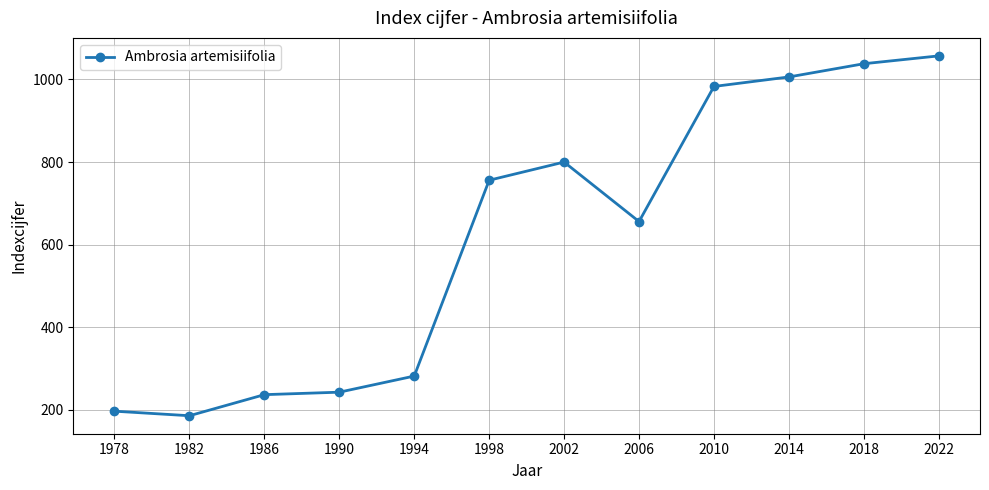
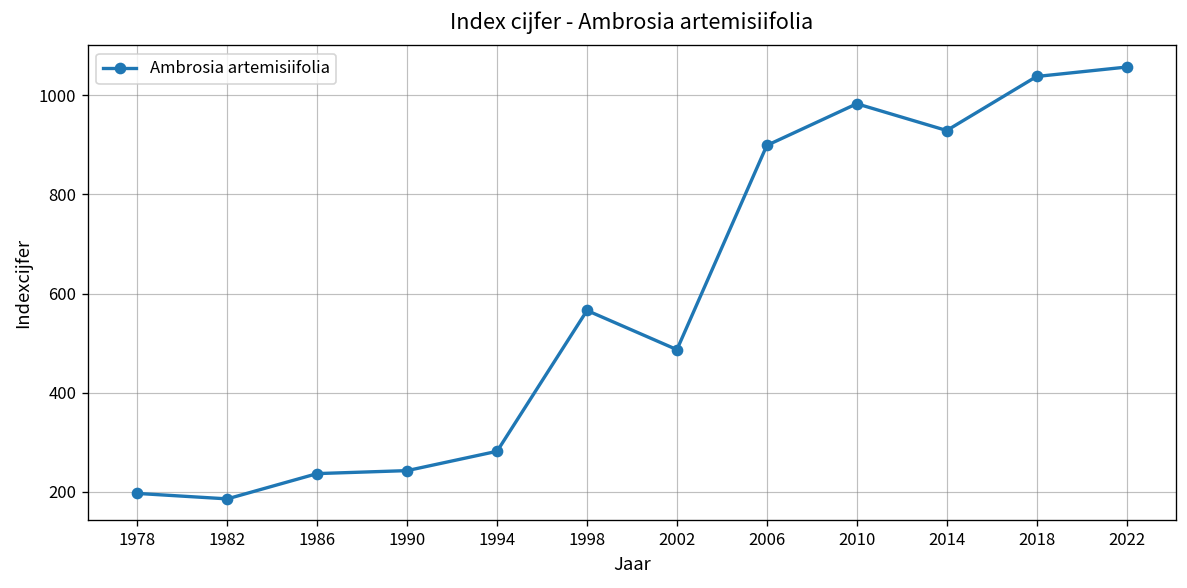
1998: 760 -> 570
2002: 800 -> 490
2006: 660 -> 900
2014: 1010 -> 930
